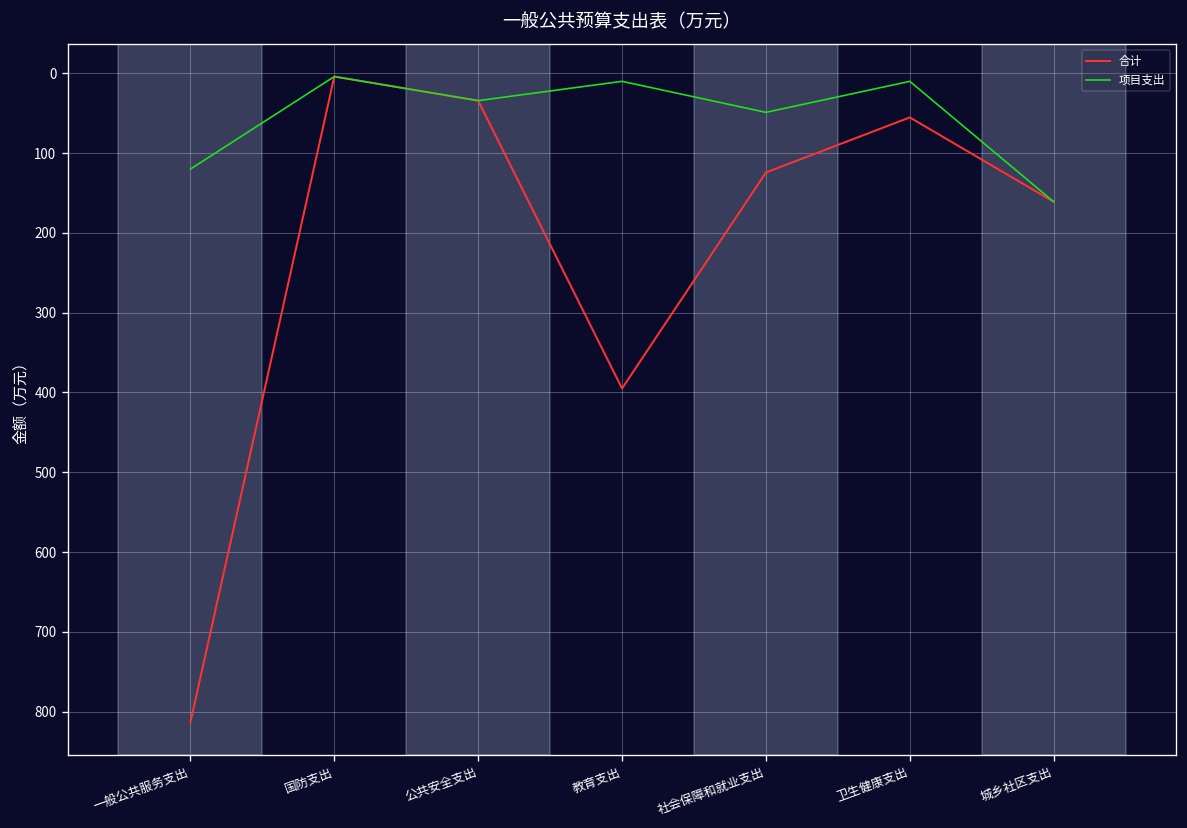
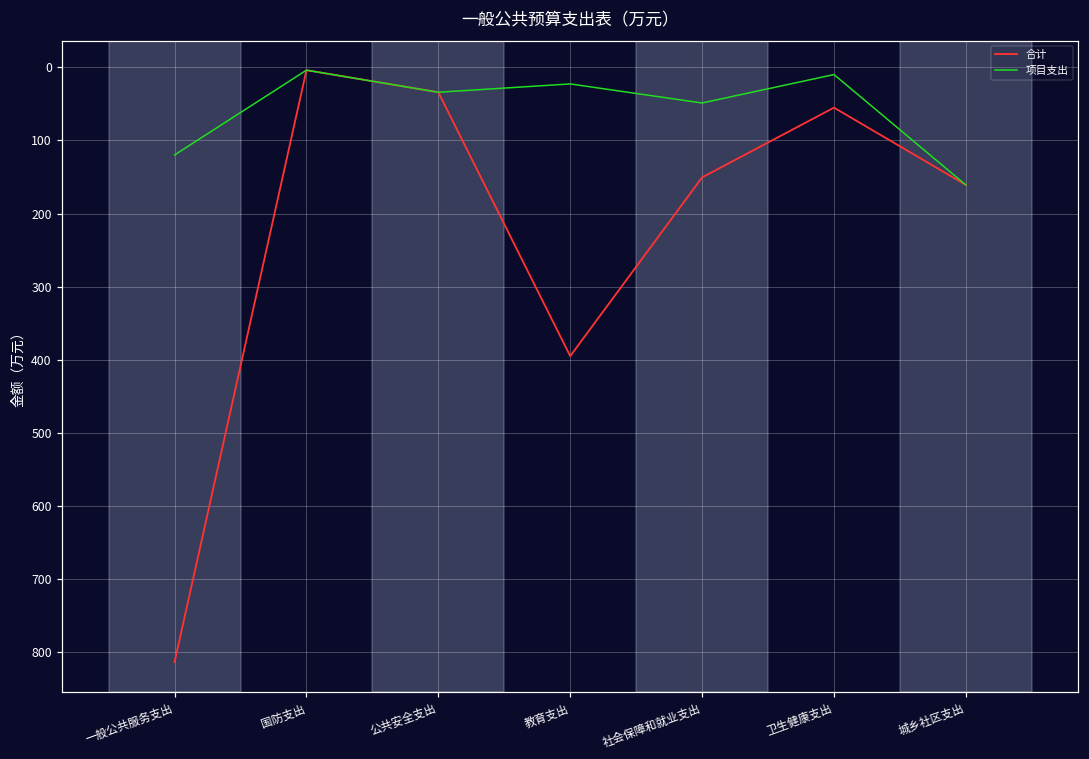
项目支出, 教育支出: 10 -> 20
合计, 社会保障和就业支出: 120 -> 150
